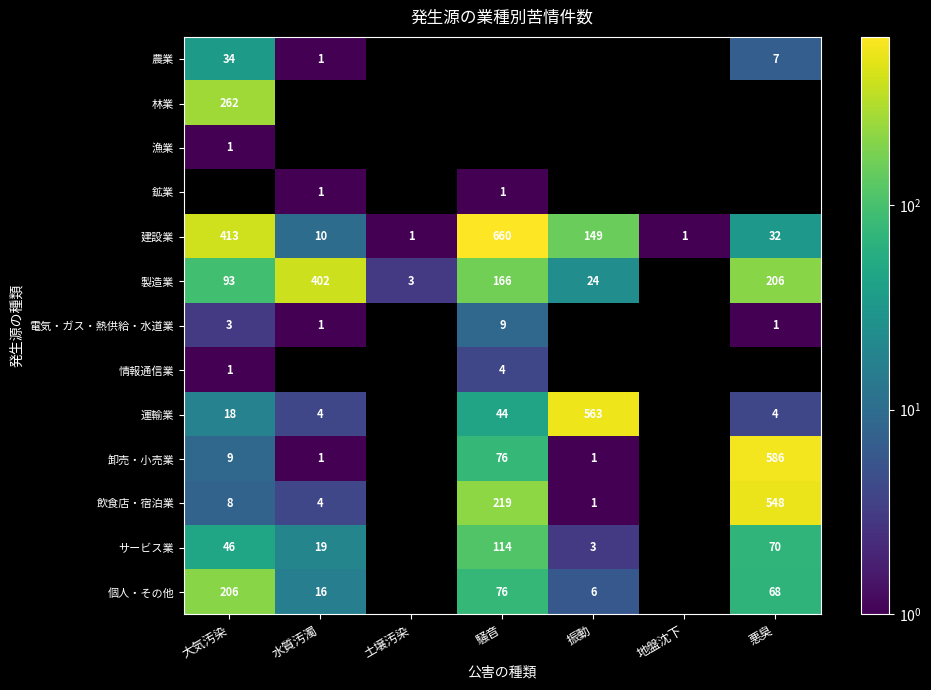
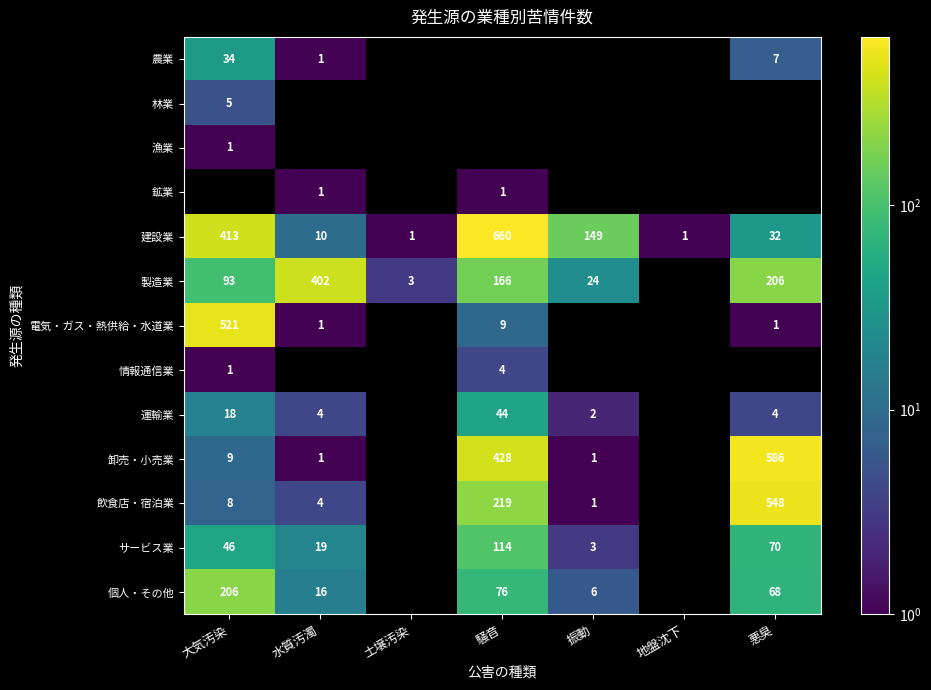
林業, 大気汚染: 262 -> 5
電気・ガス・熱供給・水道業, 大気汚染: 3 -> 521
運輸業, 振動: 563 -> 2
卸売・小売業, 騒音: 76 -> 428
